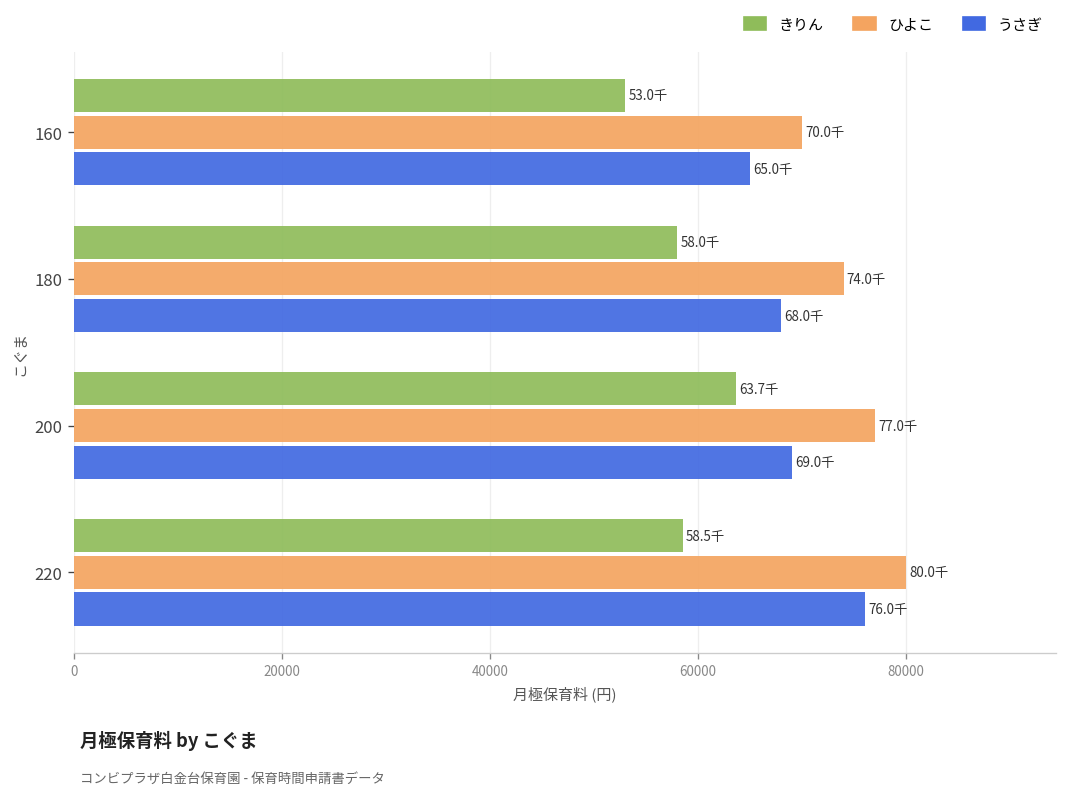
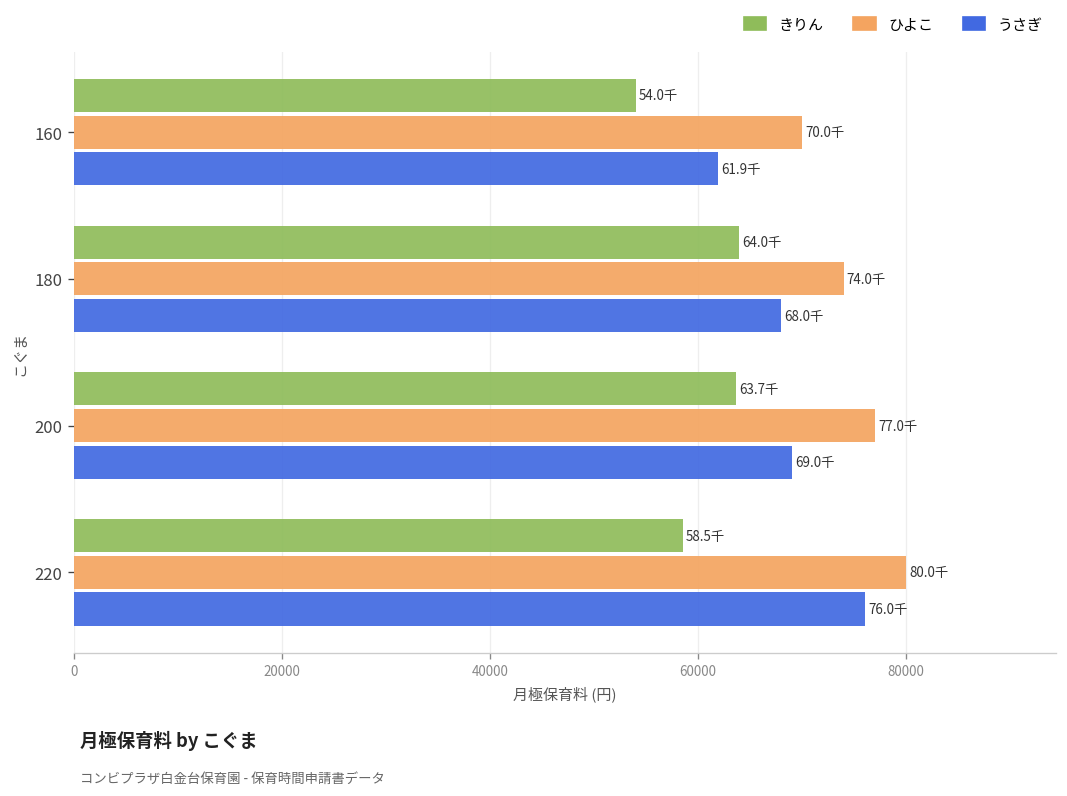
きりん, 160: 53.0千 -> 54.0千
うさぎ, 160: 65.0千 -> 61.9千
きりん, 180: 58.0千 -> 64.0千
